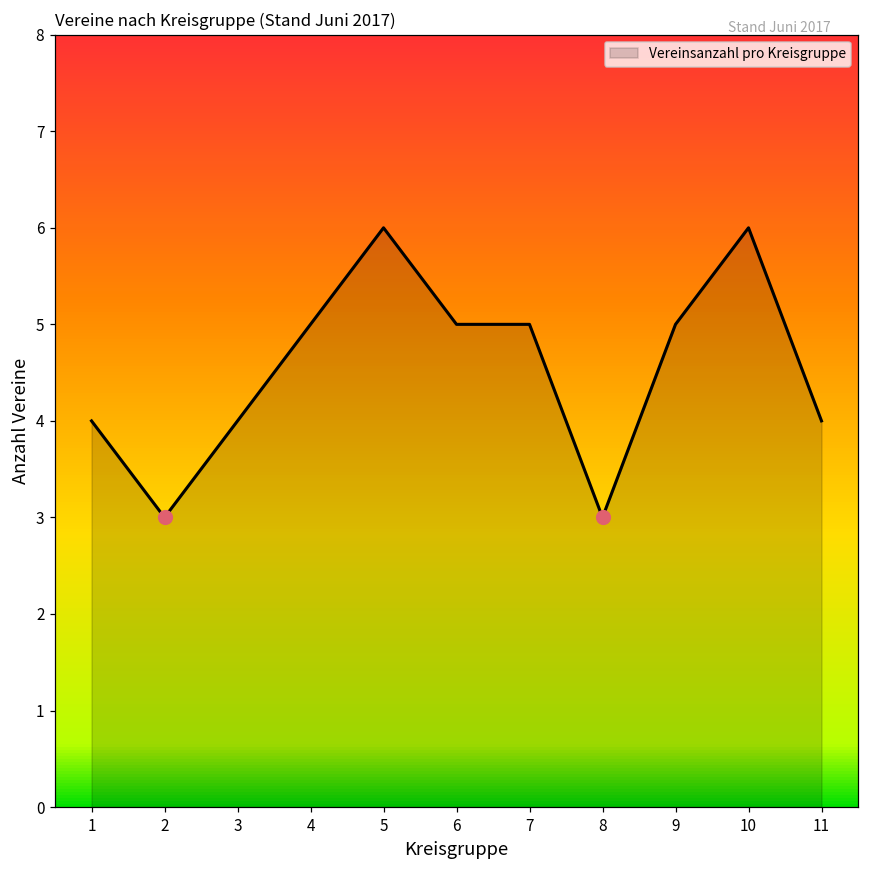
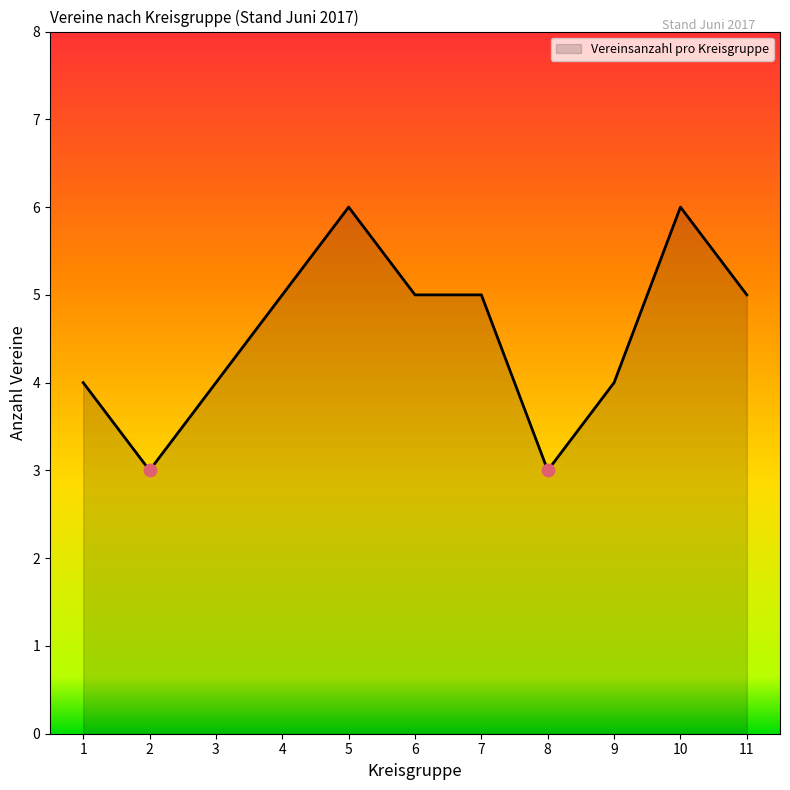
Vereinsanzahl pro Kreisgruppe, 9: 5 -> 4
Vereinsanzahl pro Kreisgruppe, 11: 4 -> 5
